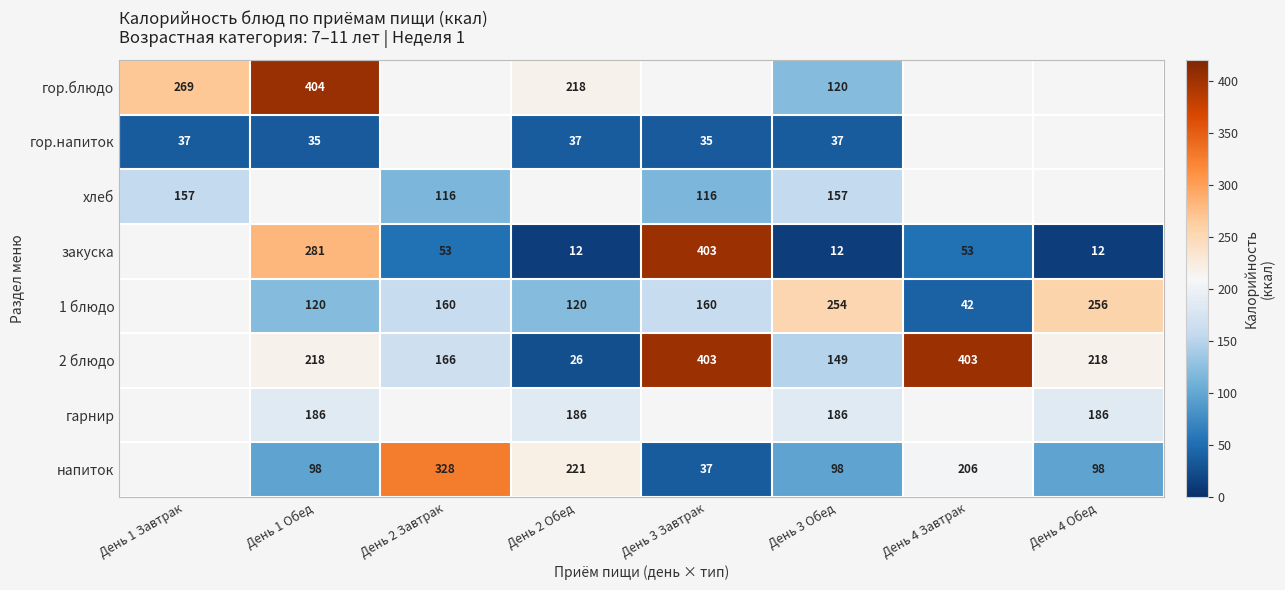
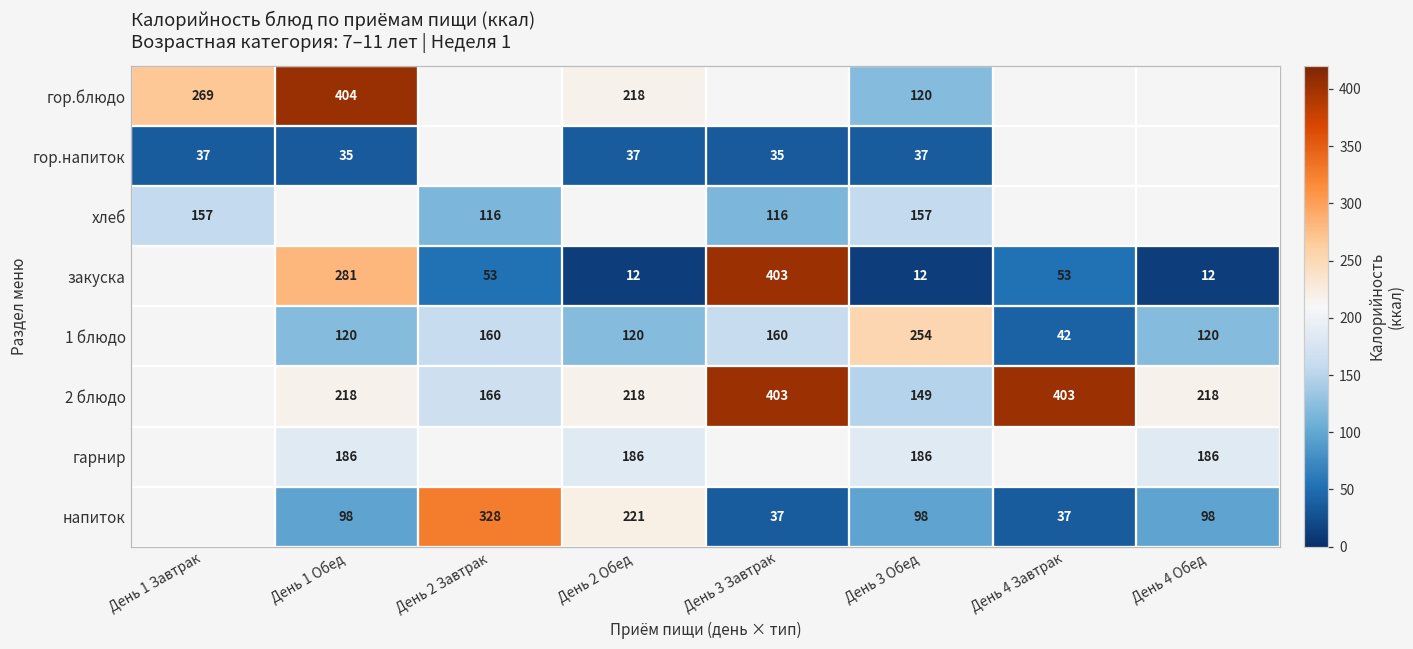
1 блюдо, День 4 Обед: 256 -> 120
2 блюдо, День 2 Обед: 26 -> 218
напиток, День 4 Завтрак: 206 -> 37
